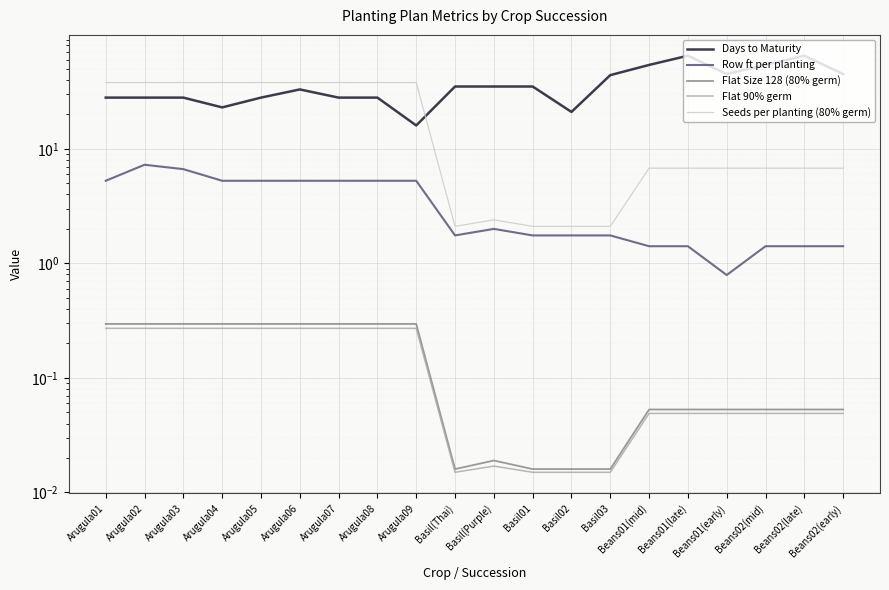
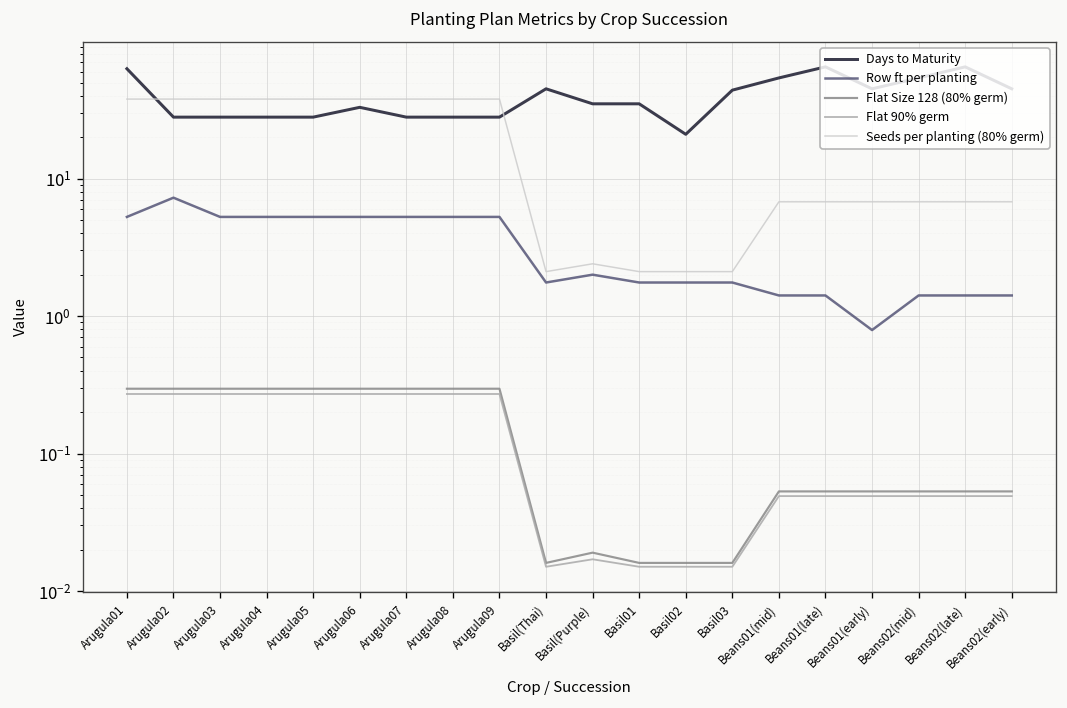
Days to Maturity, Arugula01: 28 -> 60
Row ft per planting, Arugula03: 7 -> 5
Days to Maturity, Arugula04: 23 -> 28
Days to Maturity, Arugula09: 16 -> 28
Days to Maturity, Basil(Thai): 35 -> 45
